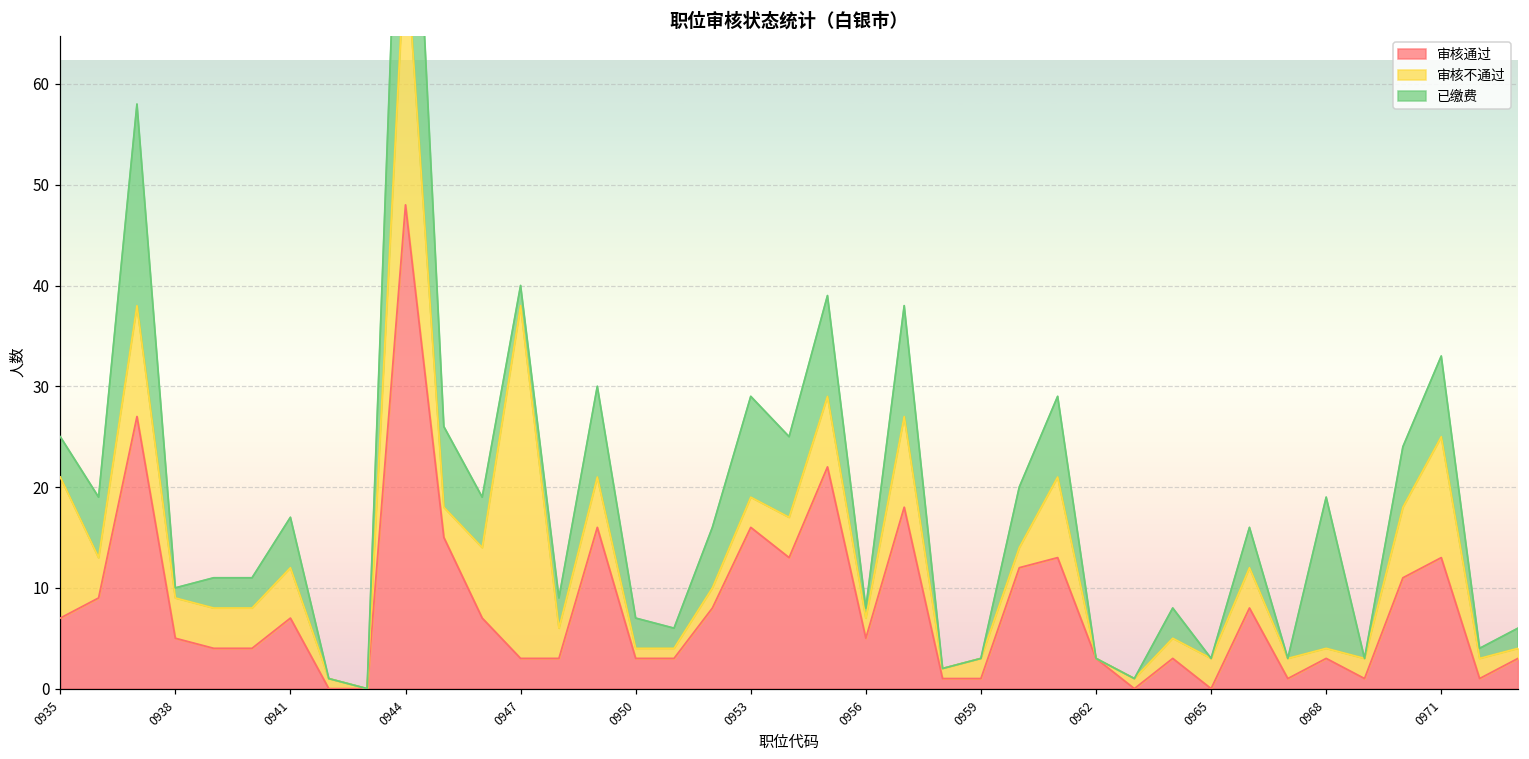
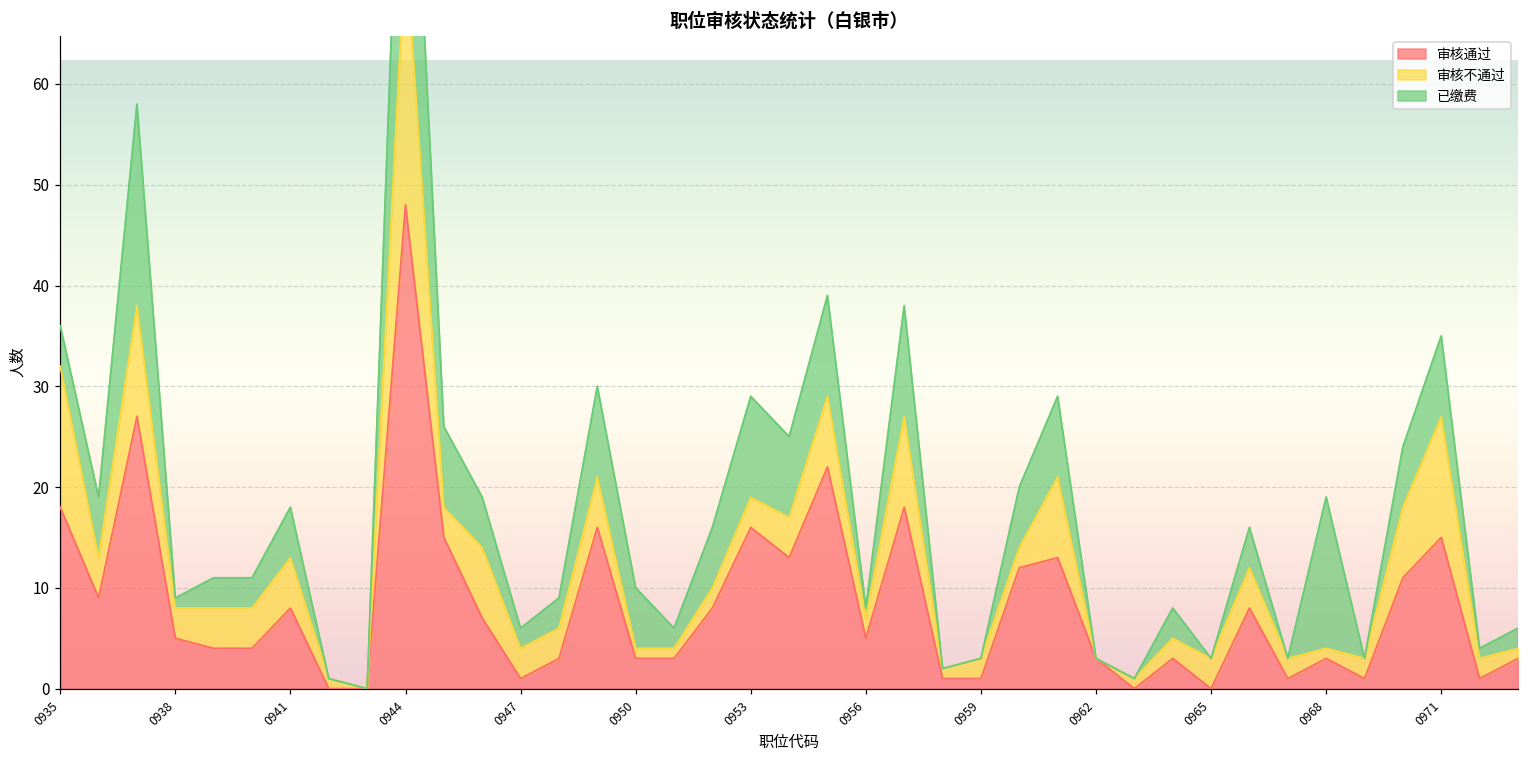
审核通过, 0935: 7 -> 18
审核不通过, 0938: 4 -> 3
审核通过, 0941: 7 -> 8
审核通过, 0947: 3 -> 1
审核不通过, 0947: 35 -> 3
已缴费, 0950: 3 -> 6
审核通过, 0971: 13 -> 15
